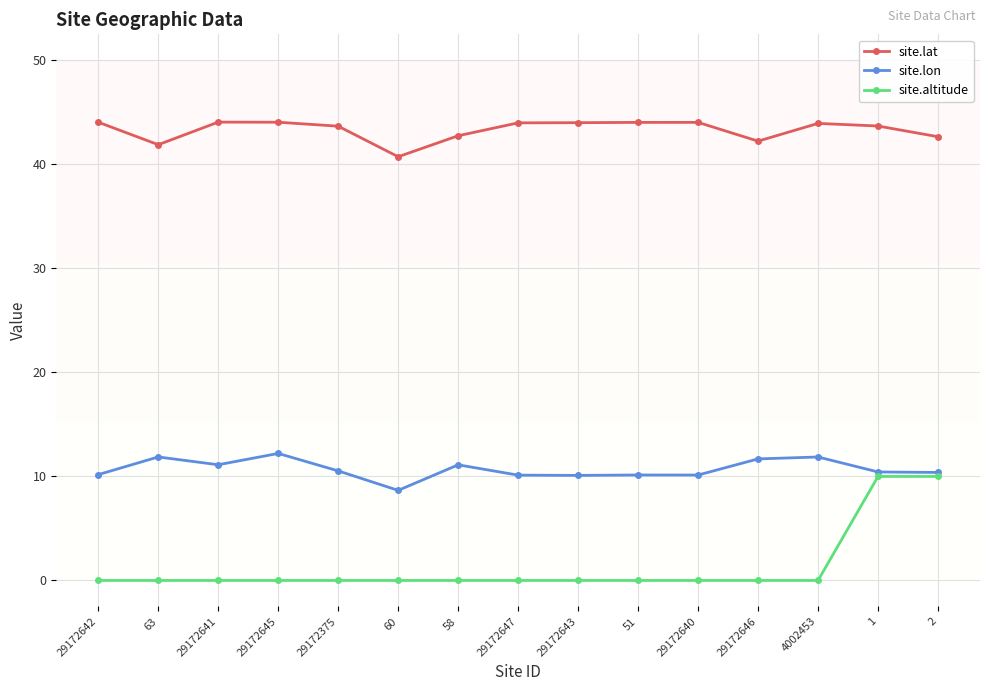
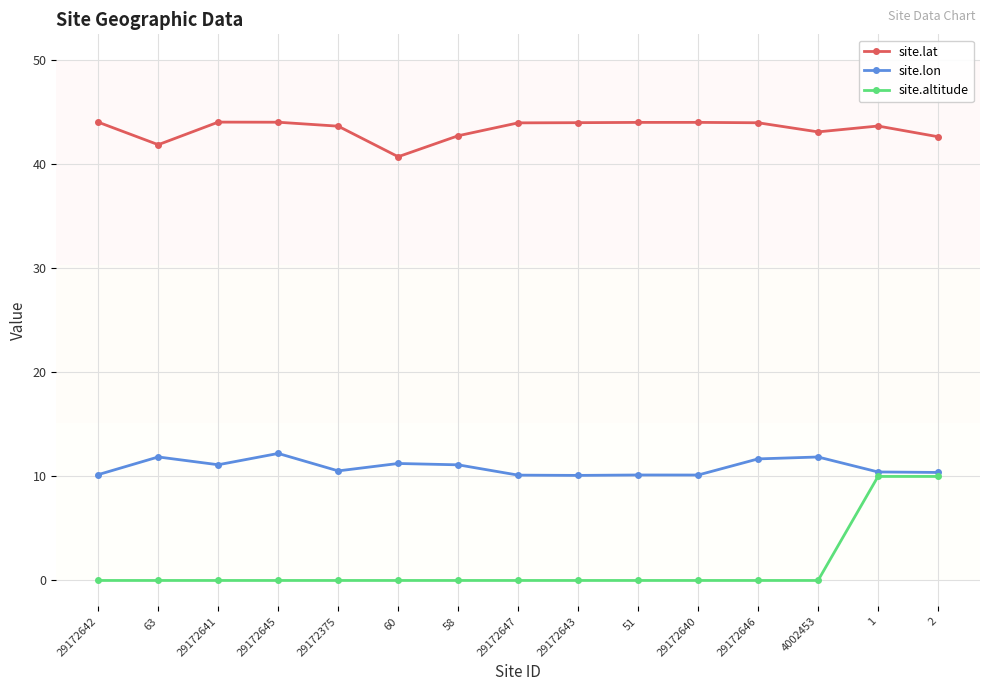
site.lon, 60: 8.7 -> 11.2
site.lat, 29172646: 42.2 -> 44.0
site.lat, 4002453: 43.9 -> 43.1
